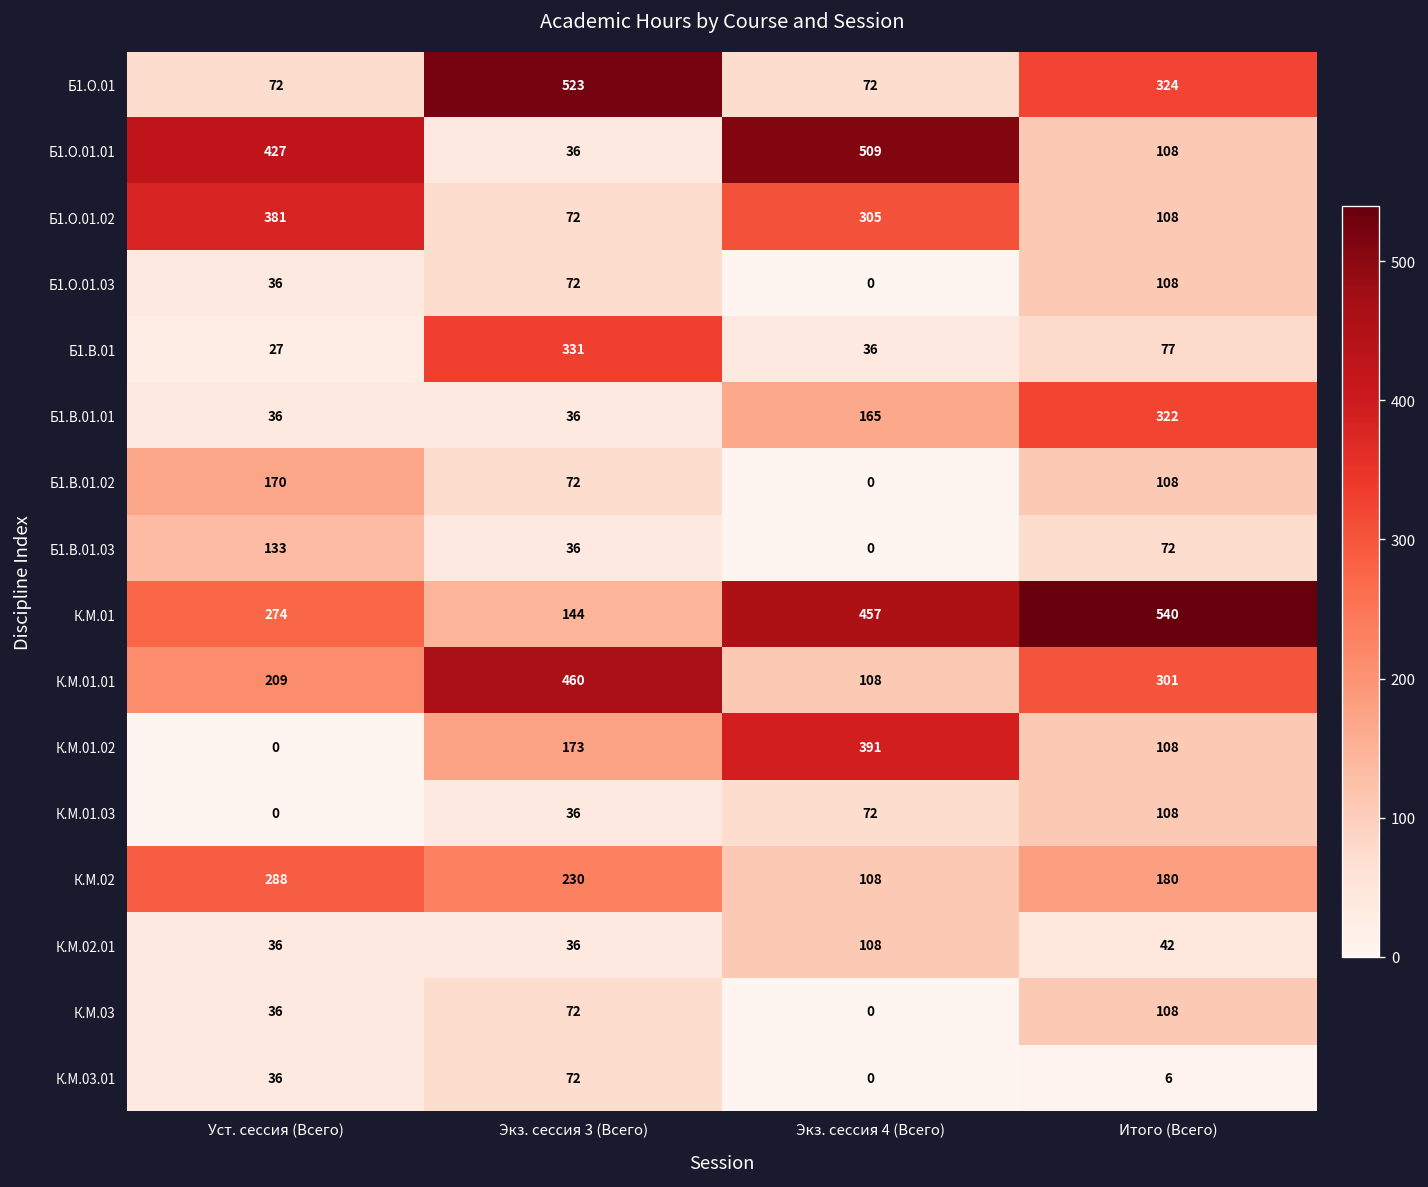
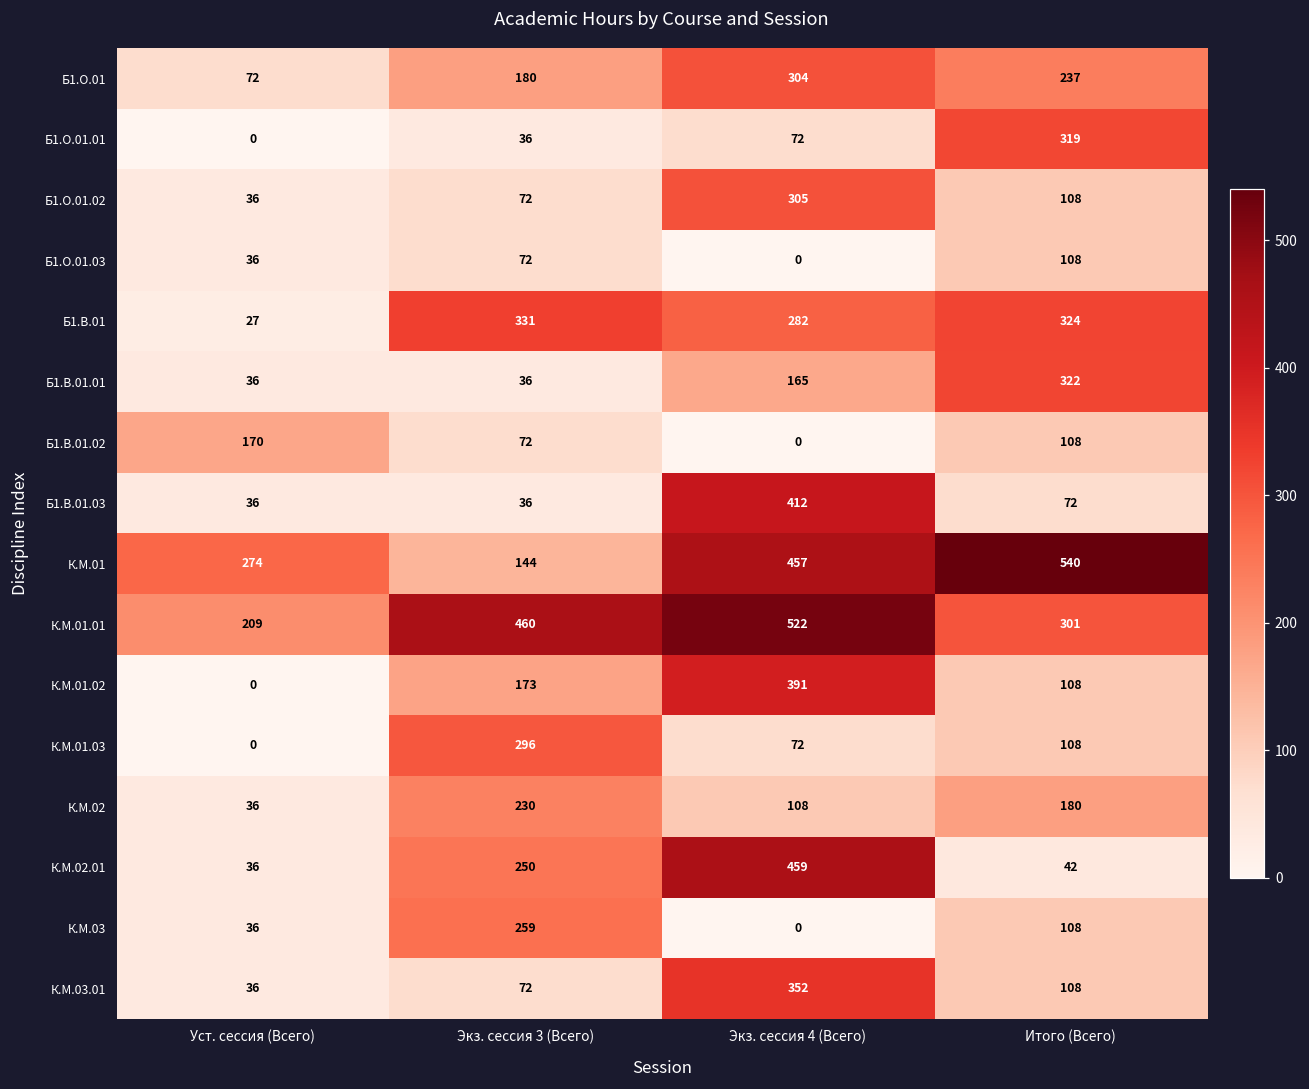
Б1.О.01, Экз. сессия 3 (Всего): 523 -> 180
Б1.О.01, Экз. сессия 4 (Всего): 72 -> 304
Б1.О.01, Итого (Всего): 324 -> 237
Б1.О.01.01, Уст. сессия (Всего): 427 -> 0
Б1.О.01.01, Экз. сессия 4 (Всего): 509 -> 72
Б1.О.01.01, Итого (Всего): 108 -> 319
Б1.О.01.02, Уст. сессия (Всего): 381 -> 36
Б1.В.01, Экз. сессия 4 (Всего): 36 -> 282
Б1.В.01, Итого (Всего): 77 -> 324
Б1.В.01.03, Уст. сессия (Всего): 133 -> 36
Б1.В.01.03, Экз. сессия 4 (Всего): 0 -> 412
К.М.01.01, Экз. сессия 4 (Всего): 108 -> 522
К.М.01.03, Экз. сессия 3 (Всего): 36 -> 296
К.М.02, Уст. сессия (Всего): 288 -> 36
К.М.02.01, Экз. сессия 3 (Всего): 36 -> 250
К.М.02.01, Экз. сессия 4 (Всего): 108 -> 459
К.М.03, Экз. сессия 3 (Всего): 72 -> 259
К.М.03.01, Экз. сессия 4 (Всего): 0 -> 352
К.М.03.01, Итого (Всего): 6 -> 108
